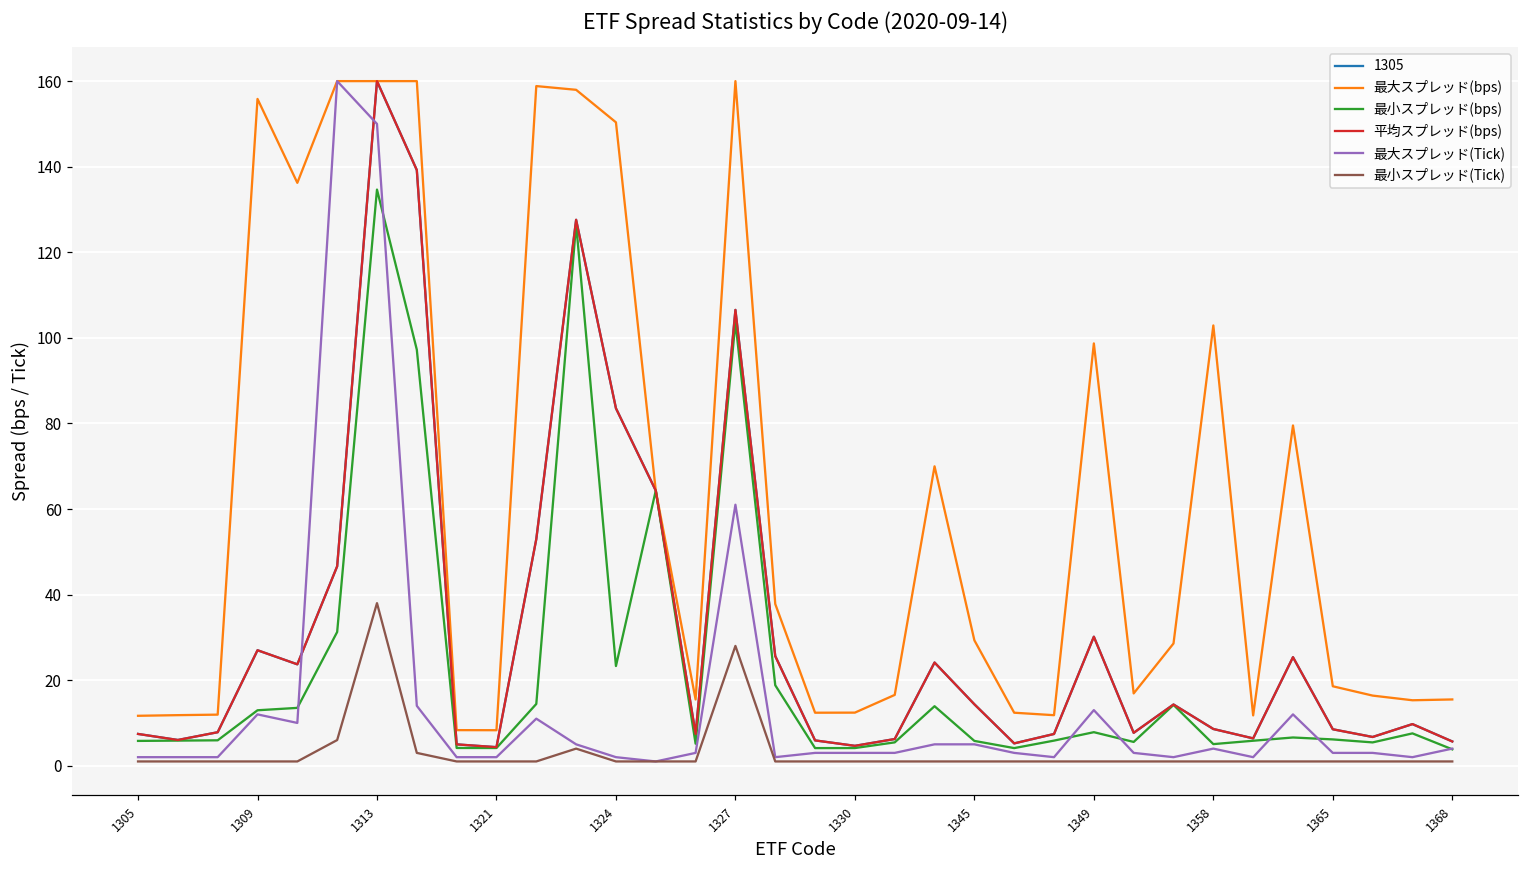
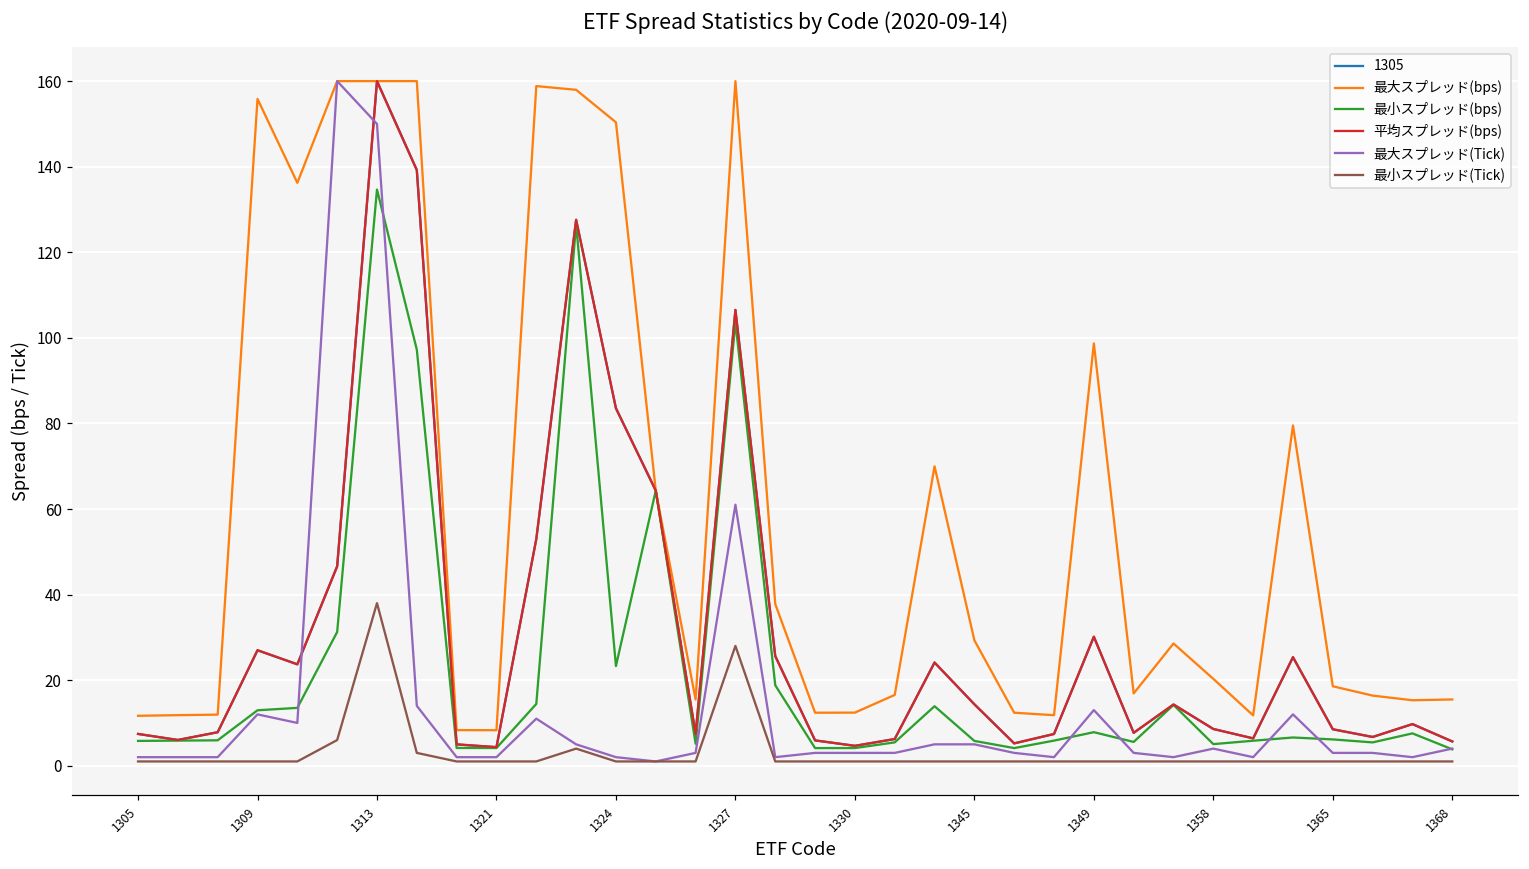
最大スプレッド(bps), 1358: 103 -> 20
